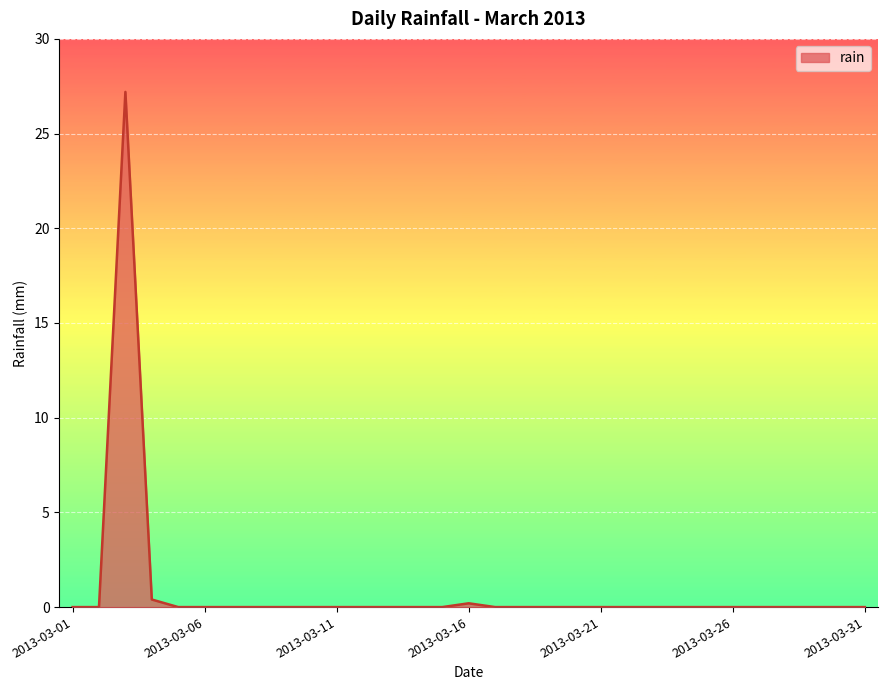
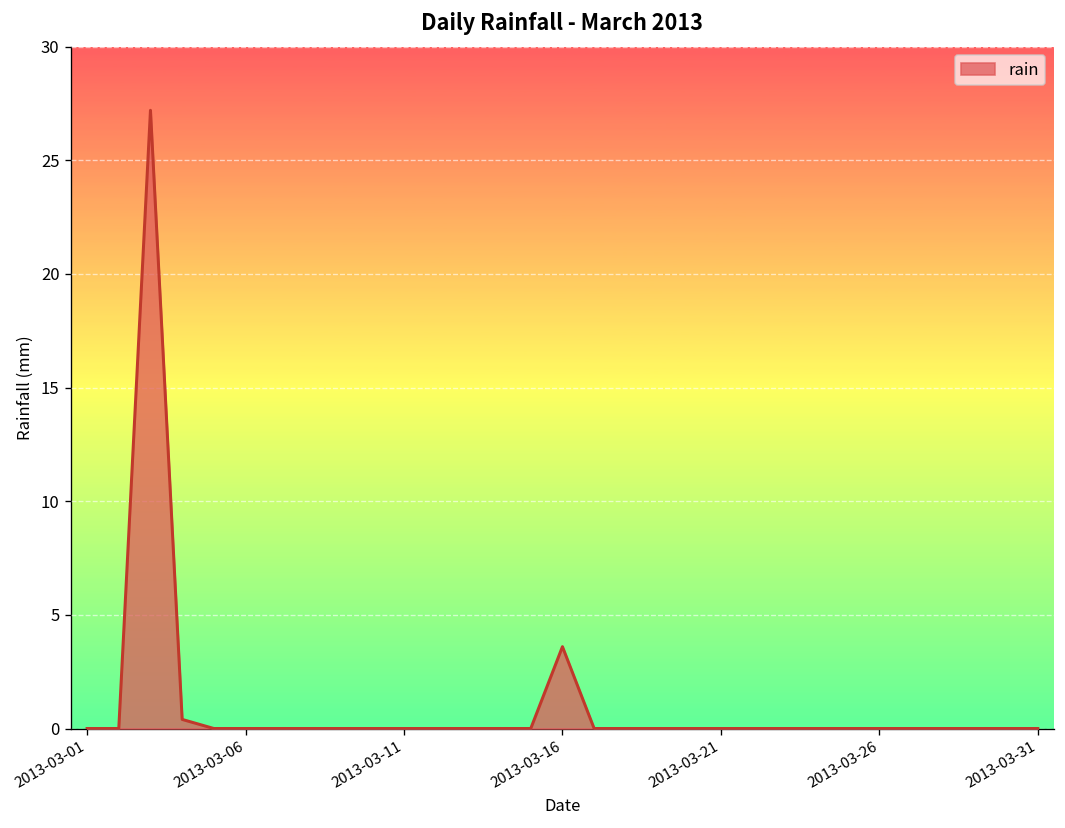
2013-03-16: 0.2 -> 3.6
